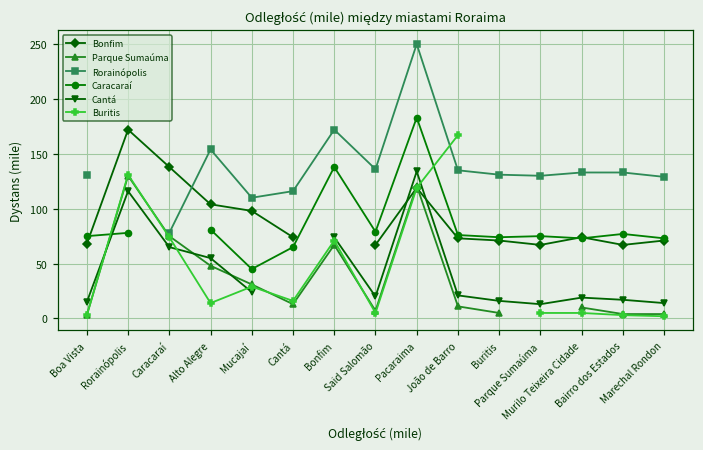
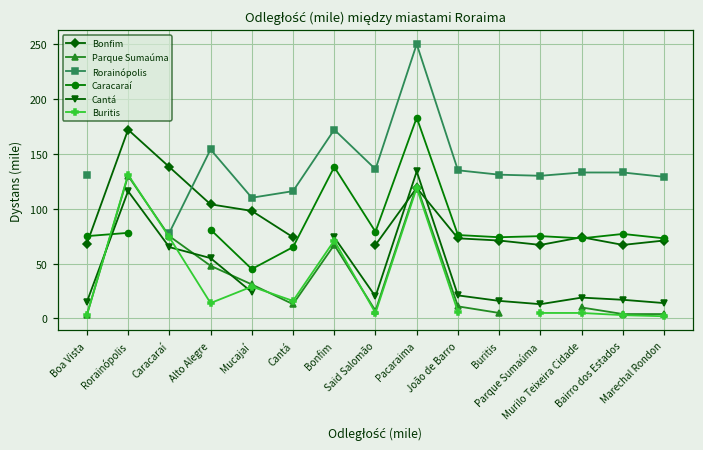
Buritis, João de Barro: 170 -> 10
